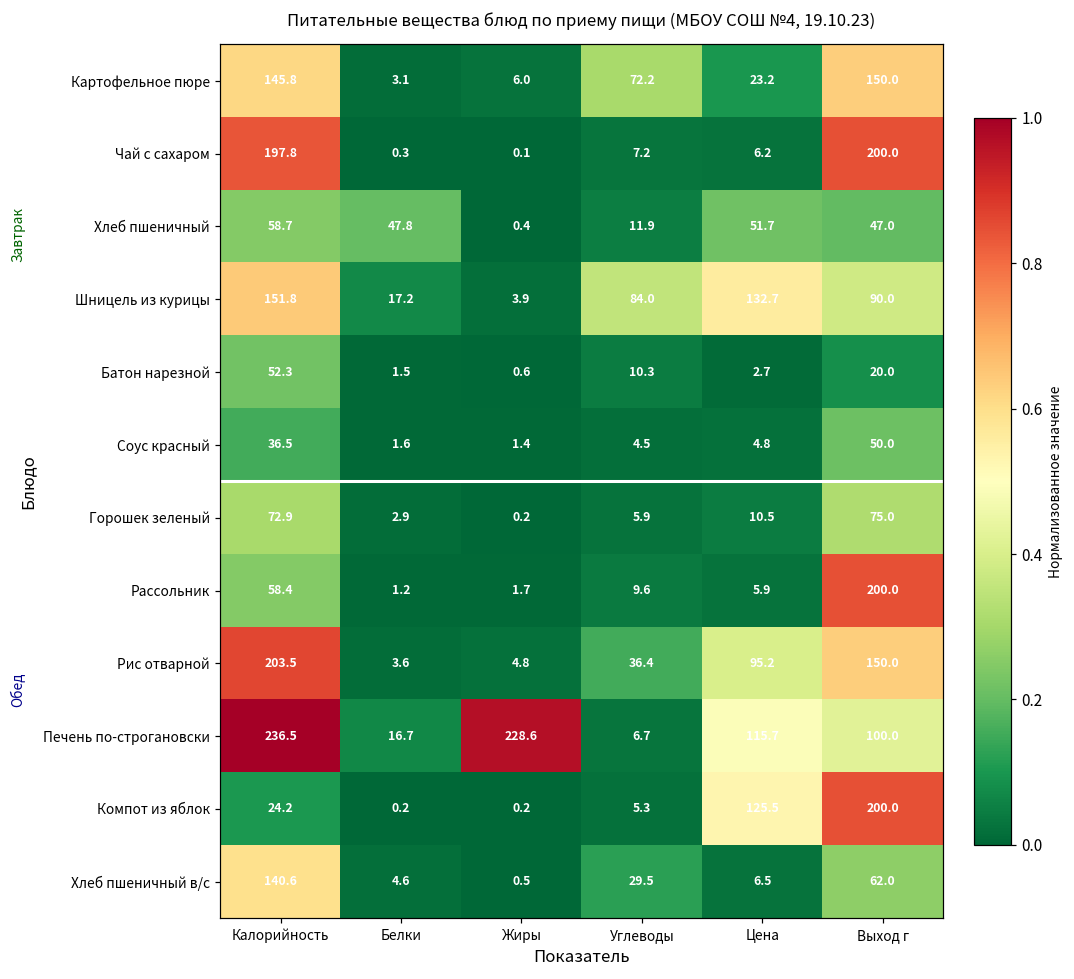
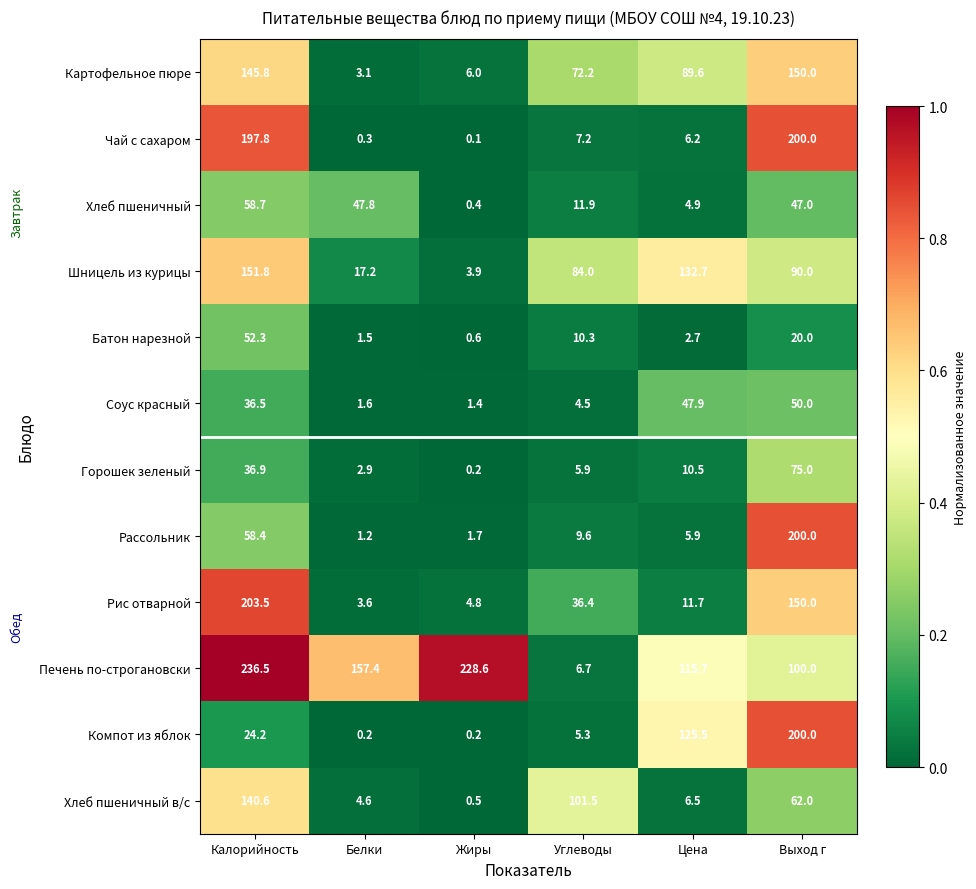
Картофельное пюре, Цена: 23.2 -> 89.6
Хлеб пшеничный, Цена: 51.7 -> 4.9
Соус красный, Цена: 4.8 -> 47.9
Горошек зеленый, Калорийность: 72.9 -> 36.9
Рис отварной, Цена: 95.2 -> 11.7
Печень по-строгановски, Белки: 16.7 -> 157.4
Хлеб пшеничный в/с, Углеводы: 29.5 -> 101.5
